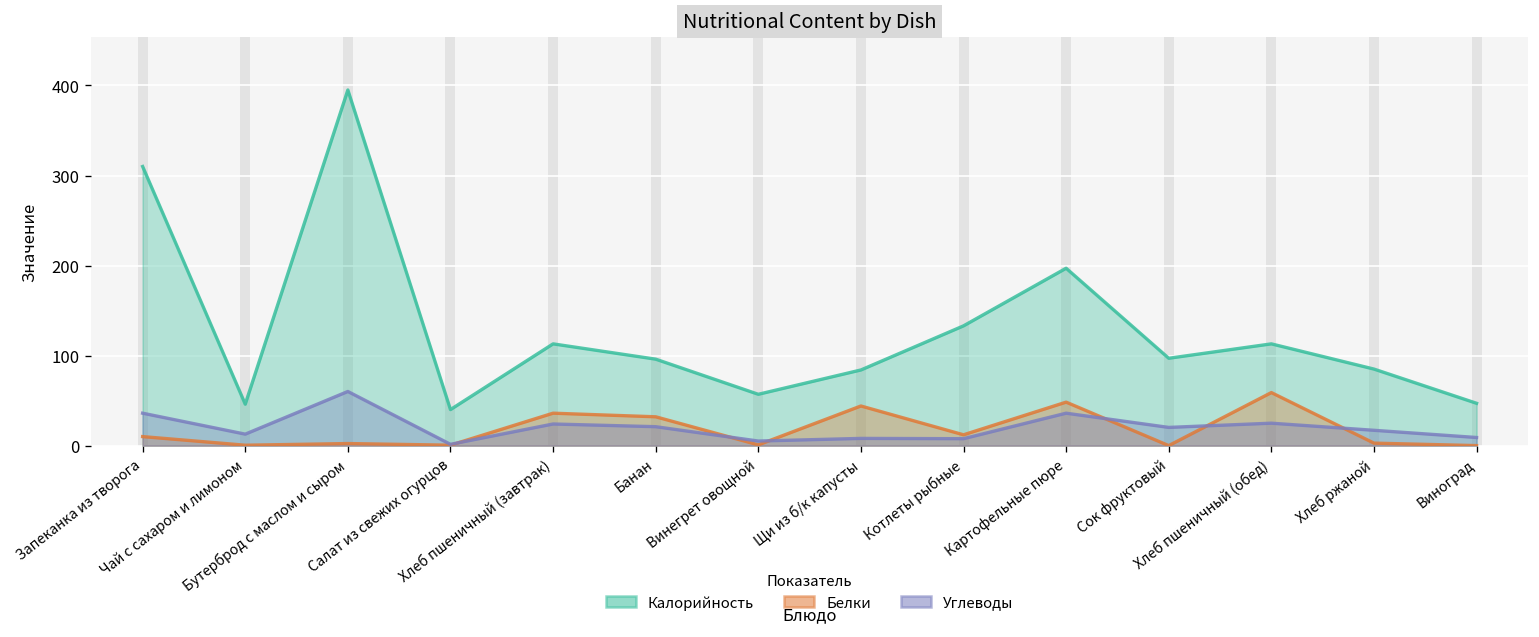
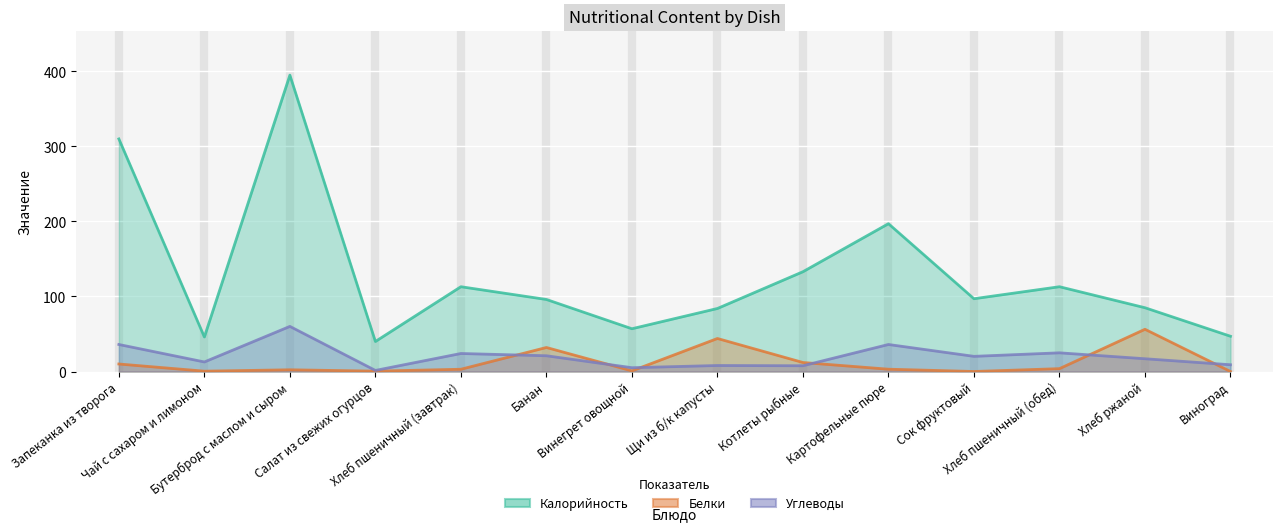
Белки, Хлеб пшеничный (завтрак): 40 -> 0
Белки, Картофельные пюре: 50 -> 0
Белки, Хлеб пшеничный (обед): 60 -> 0
Белки, Хлеб ржаной: 0 -> 60
